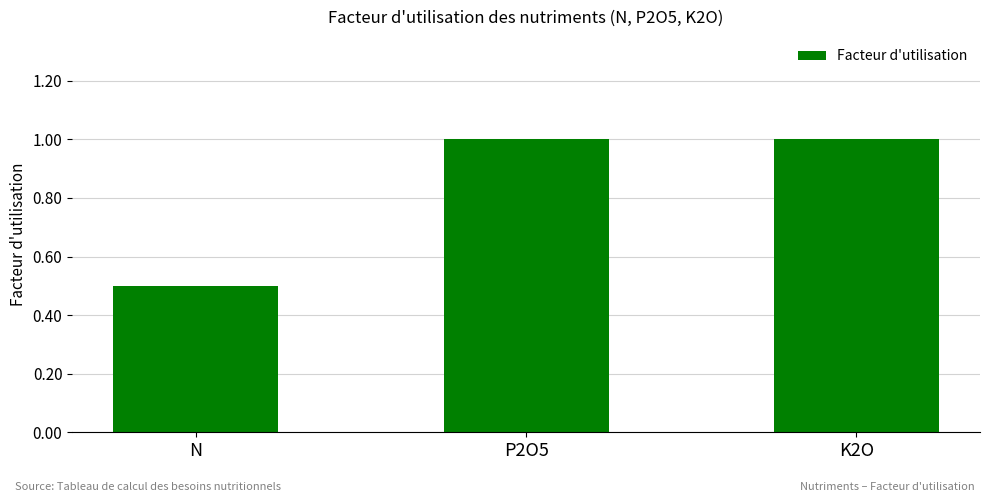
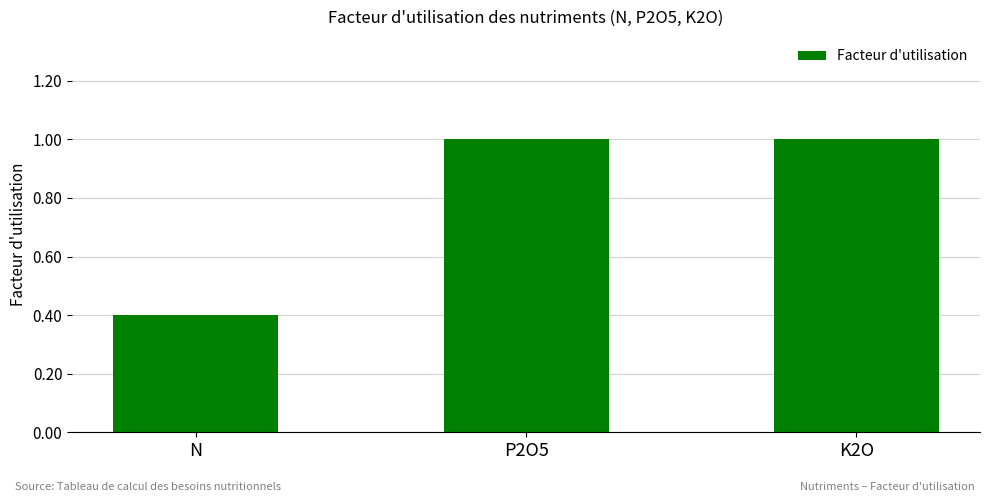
N: 0.5 -> 0.4
